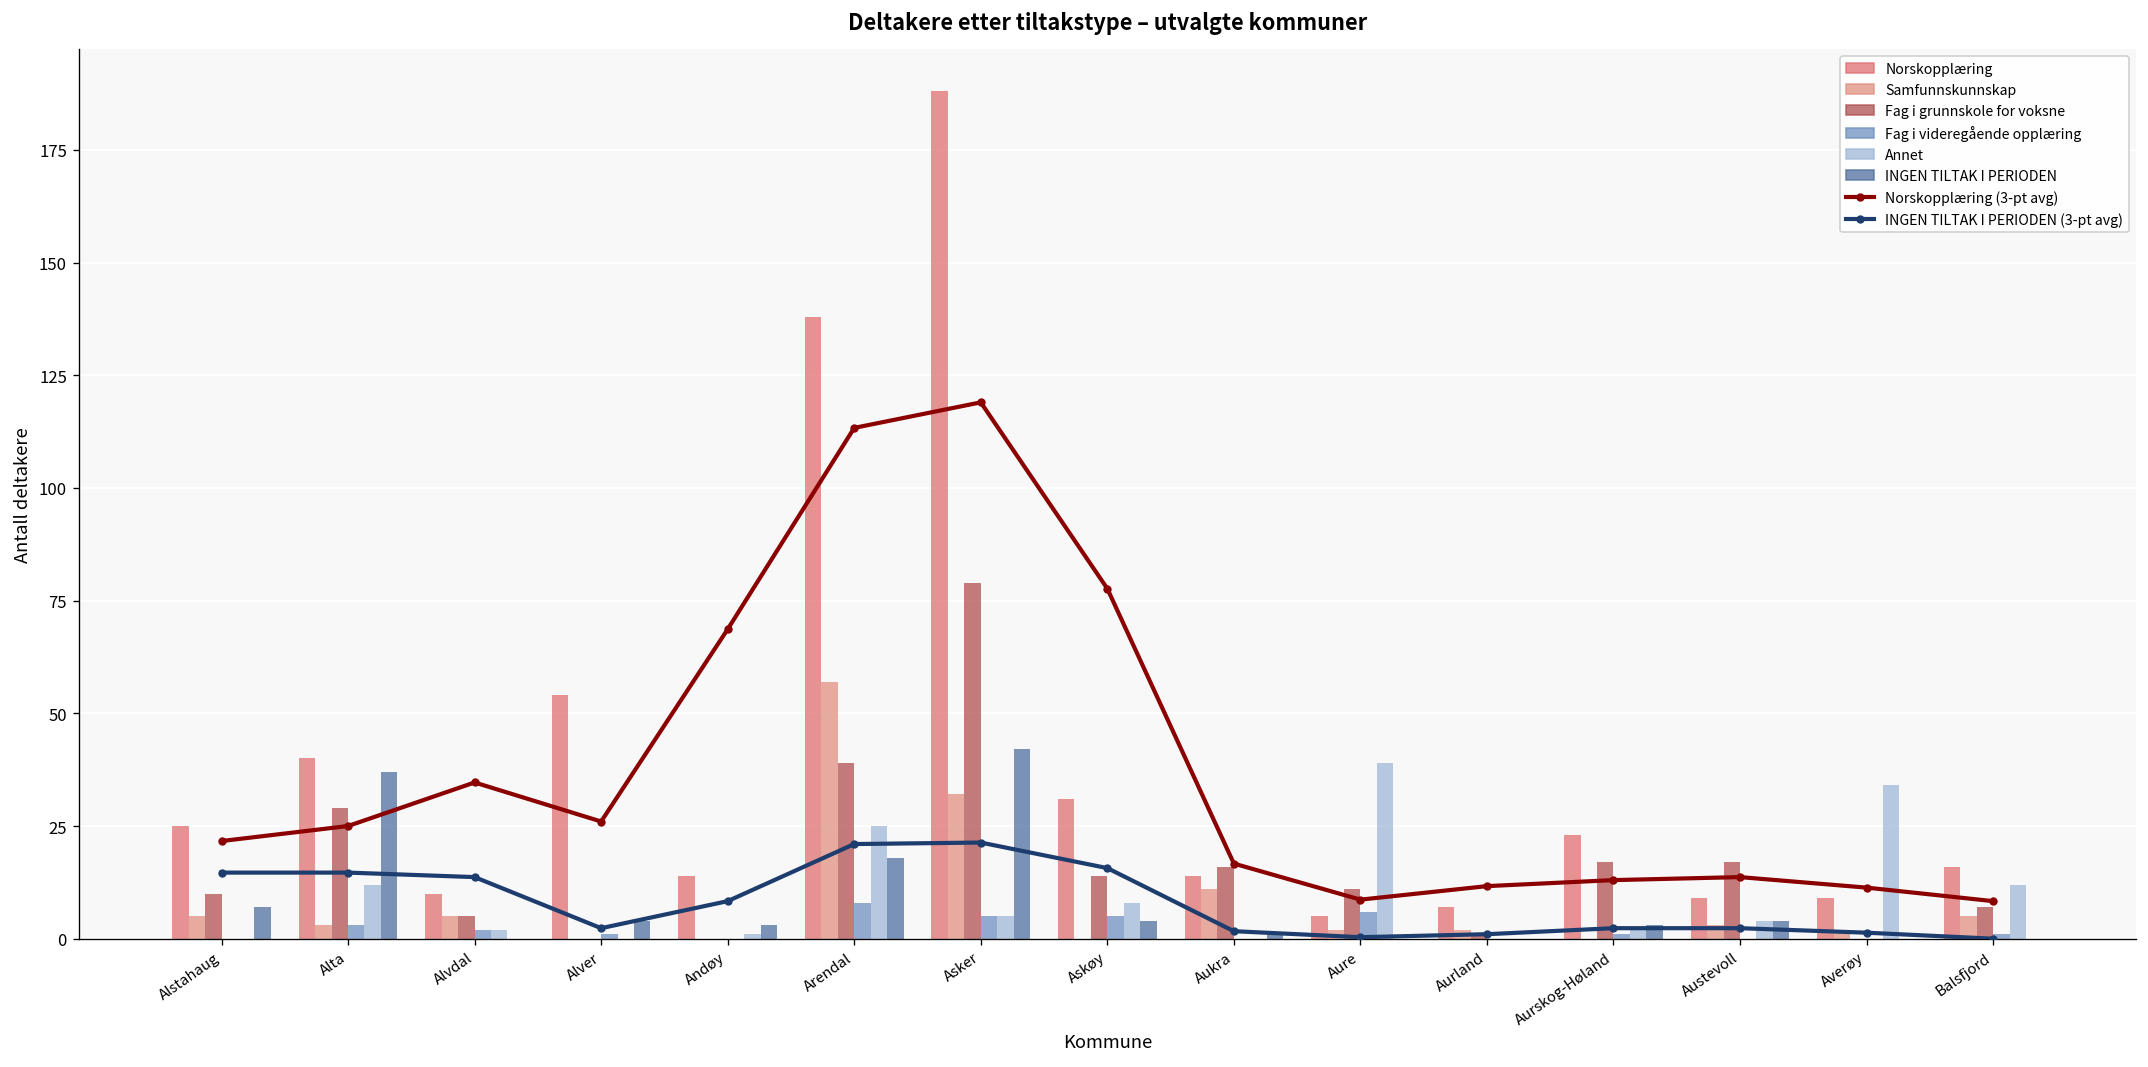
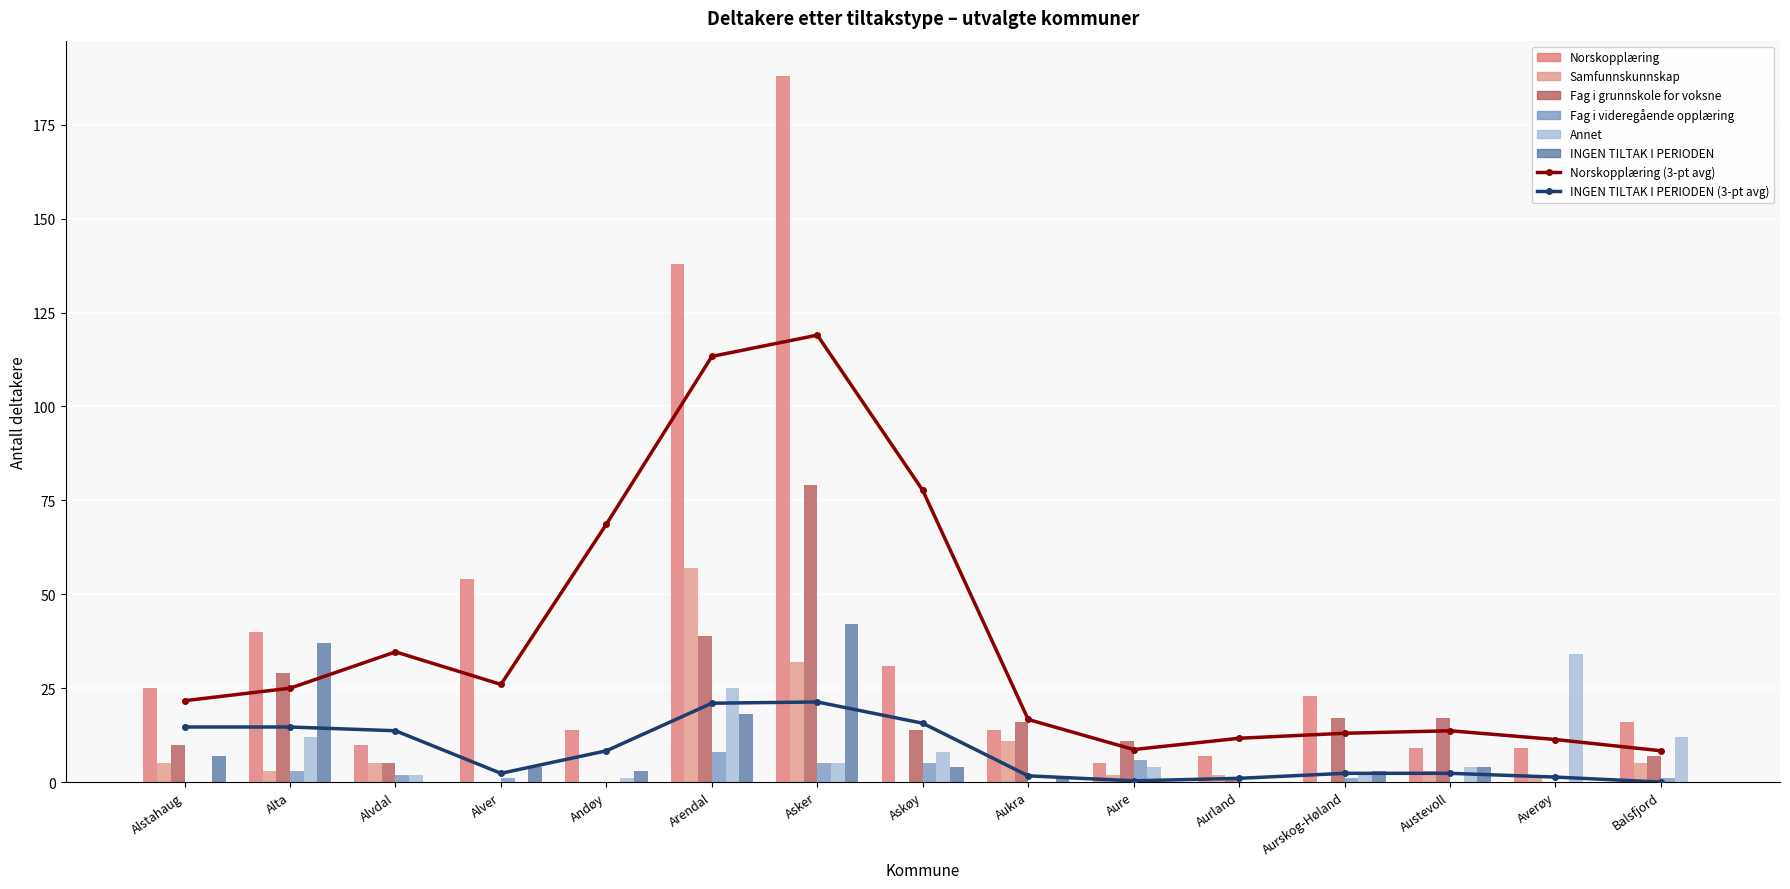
Annet, Aure: 39 -> 4
